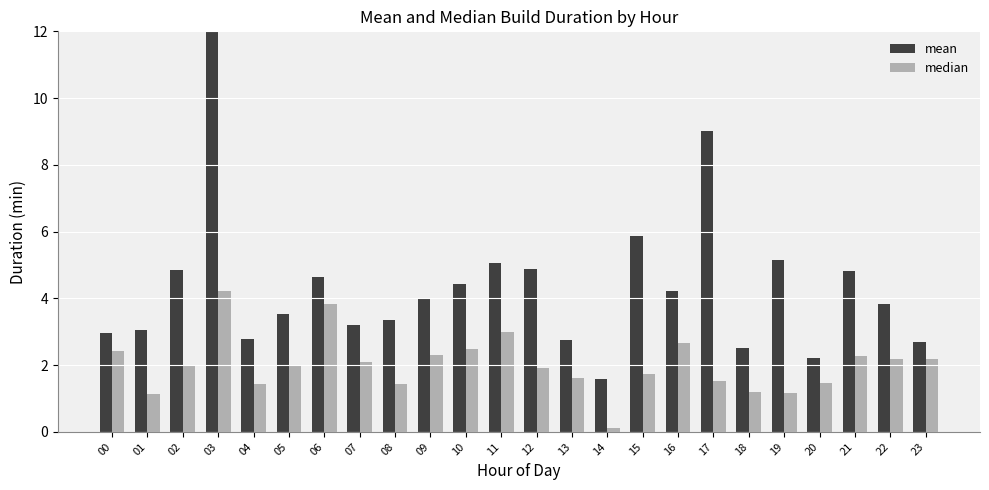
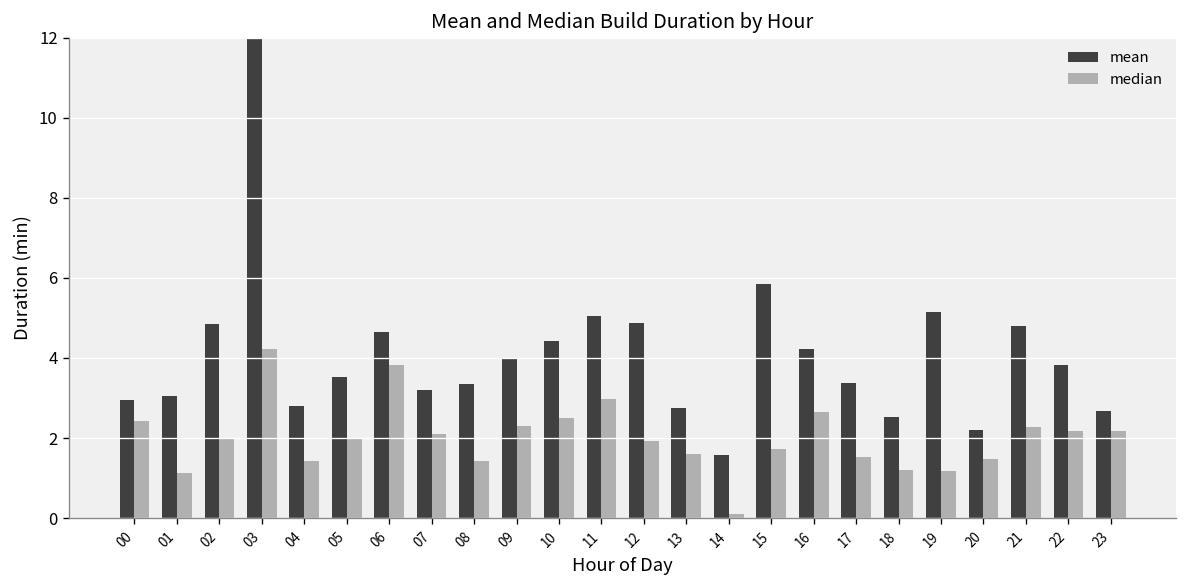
mean, 17: 9.0 -> 3.4
